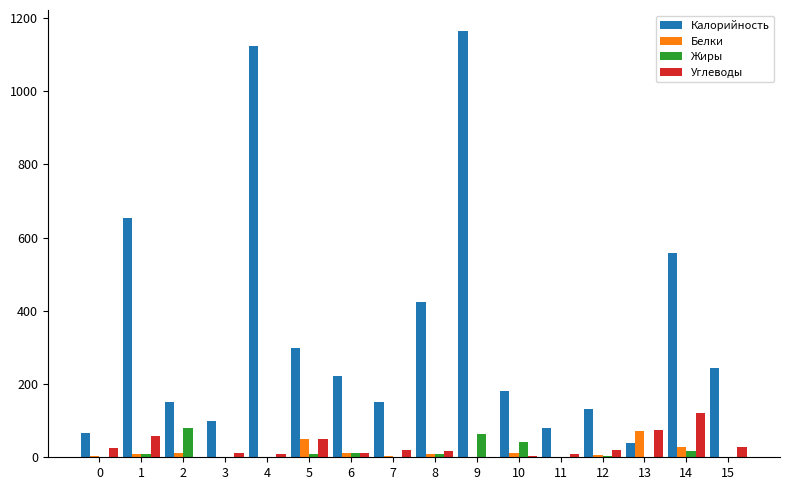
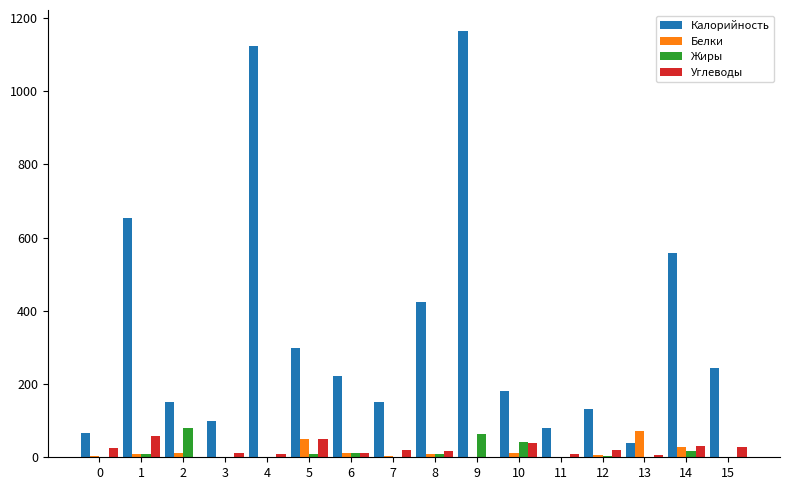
Углеводы, 10: 0 -> 40
Углеводы, 13: 80 -> 10
Углеводы, 14: 120 -> 30
